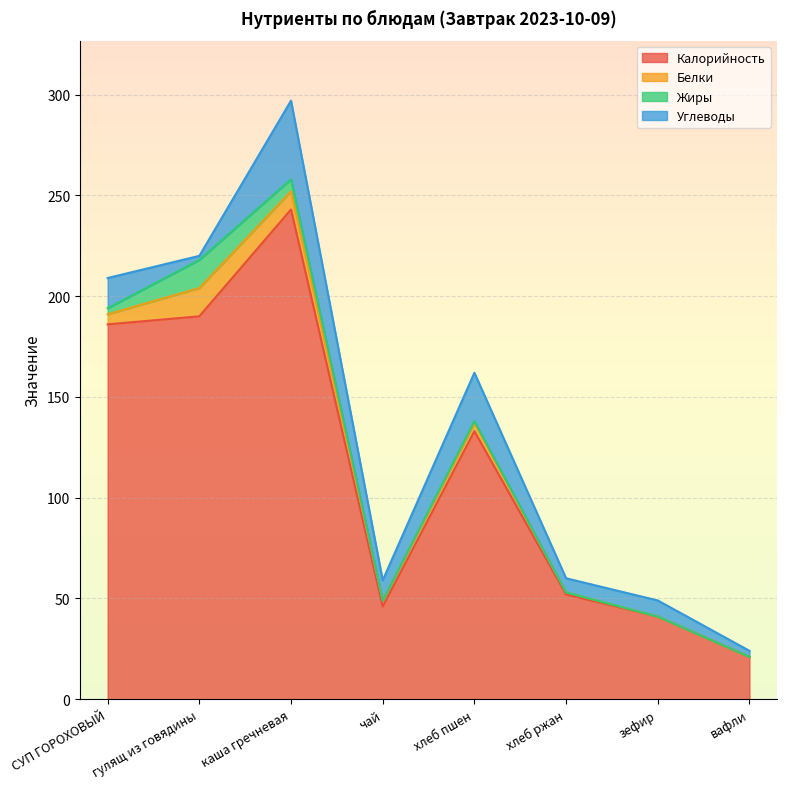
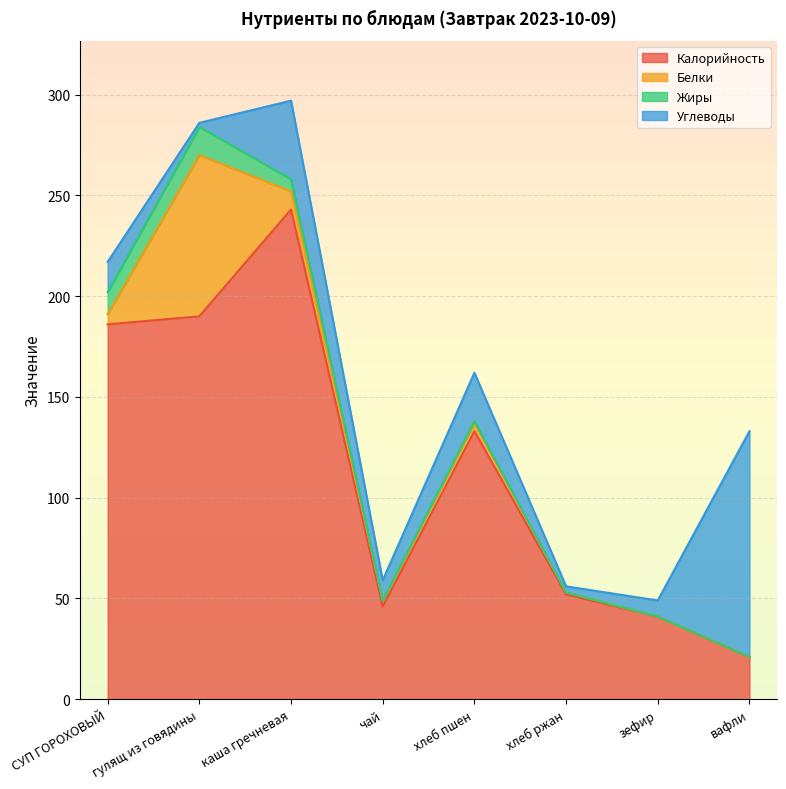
Жиры, СУП ГОРОХОВЫЙ: 3 -> 11
Белки, гулящ из говядины: 14 -> 80
Углеводы, хлеб ржан: 7 -> 3
Углеводы, вафли: 3 -> 112
